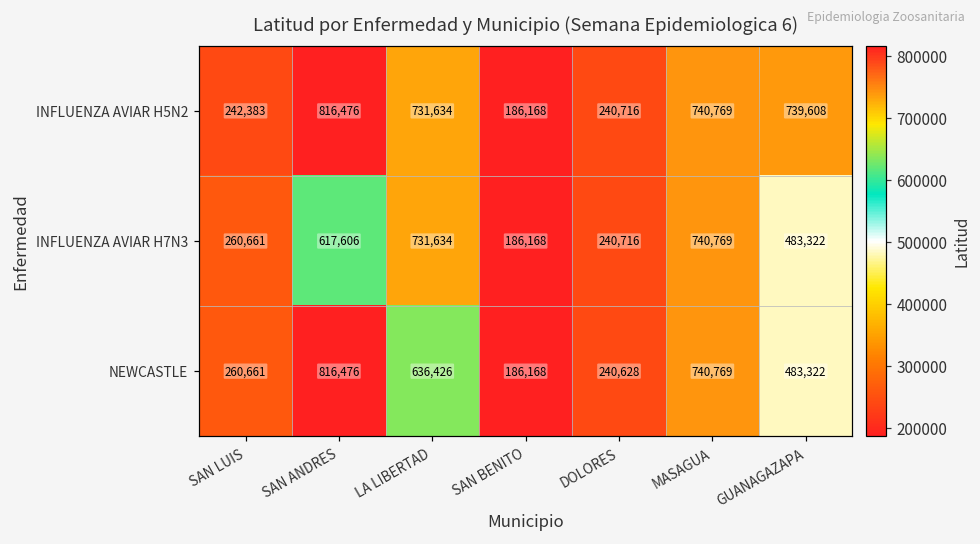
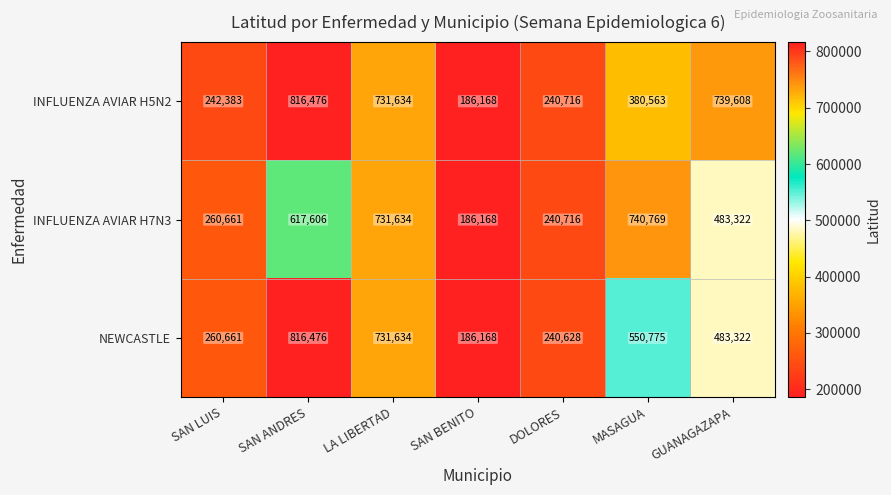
INFLUENZA AVIAR H5N2, MASAGUA: 740,769 -> 380,563
NEWCASTLE, LA LIBERTAD: 636,426 -> 731,634
NEWCASTLE, MASAGUA: 740,769 -> 550,775
